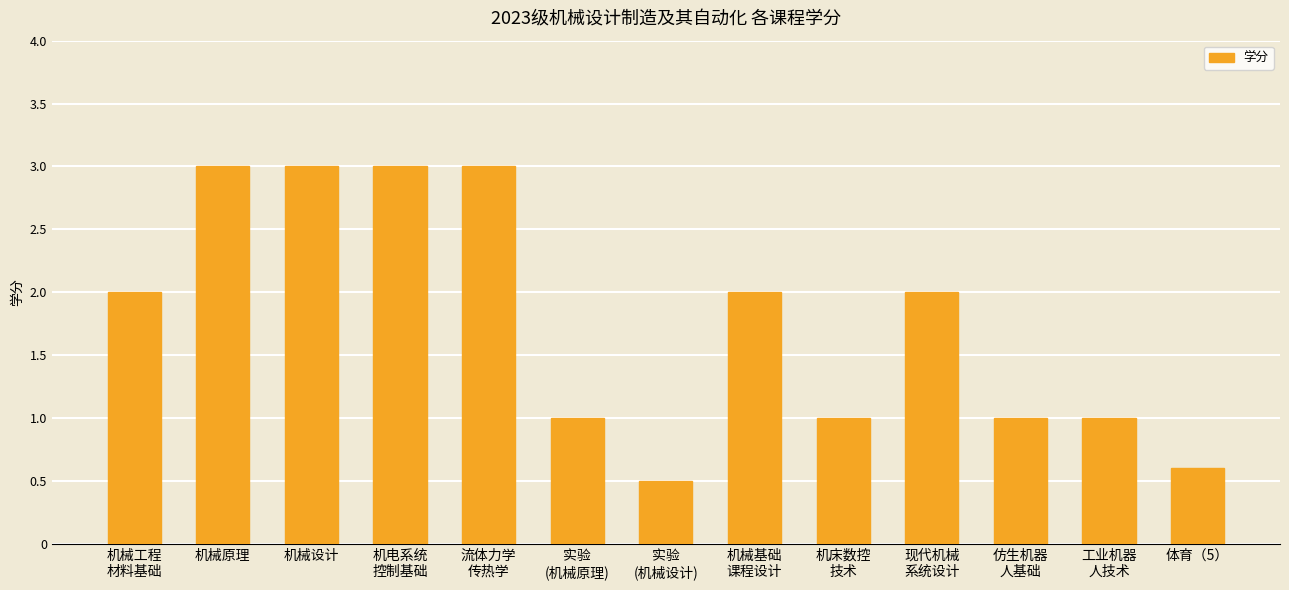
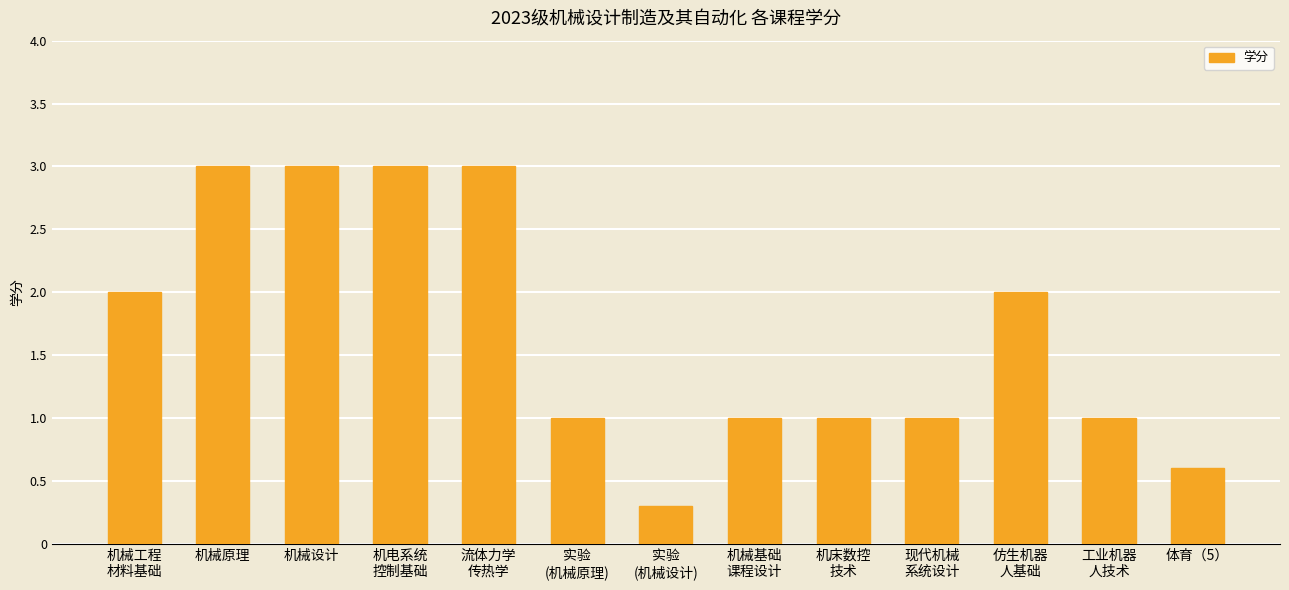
实验 (机械设计): 0.5 -> 0.3
机械基础 课程设计: 2 -> 1
现代机械 系统设计: 2 -> 1
仿生机器 人基础: 1 -> 2
